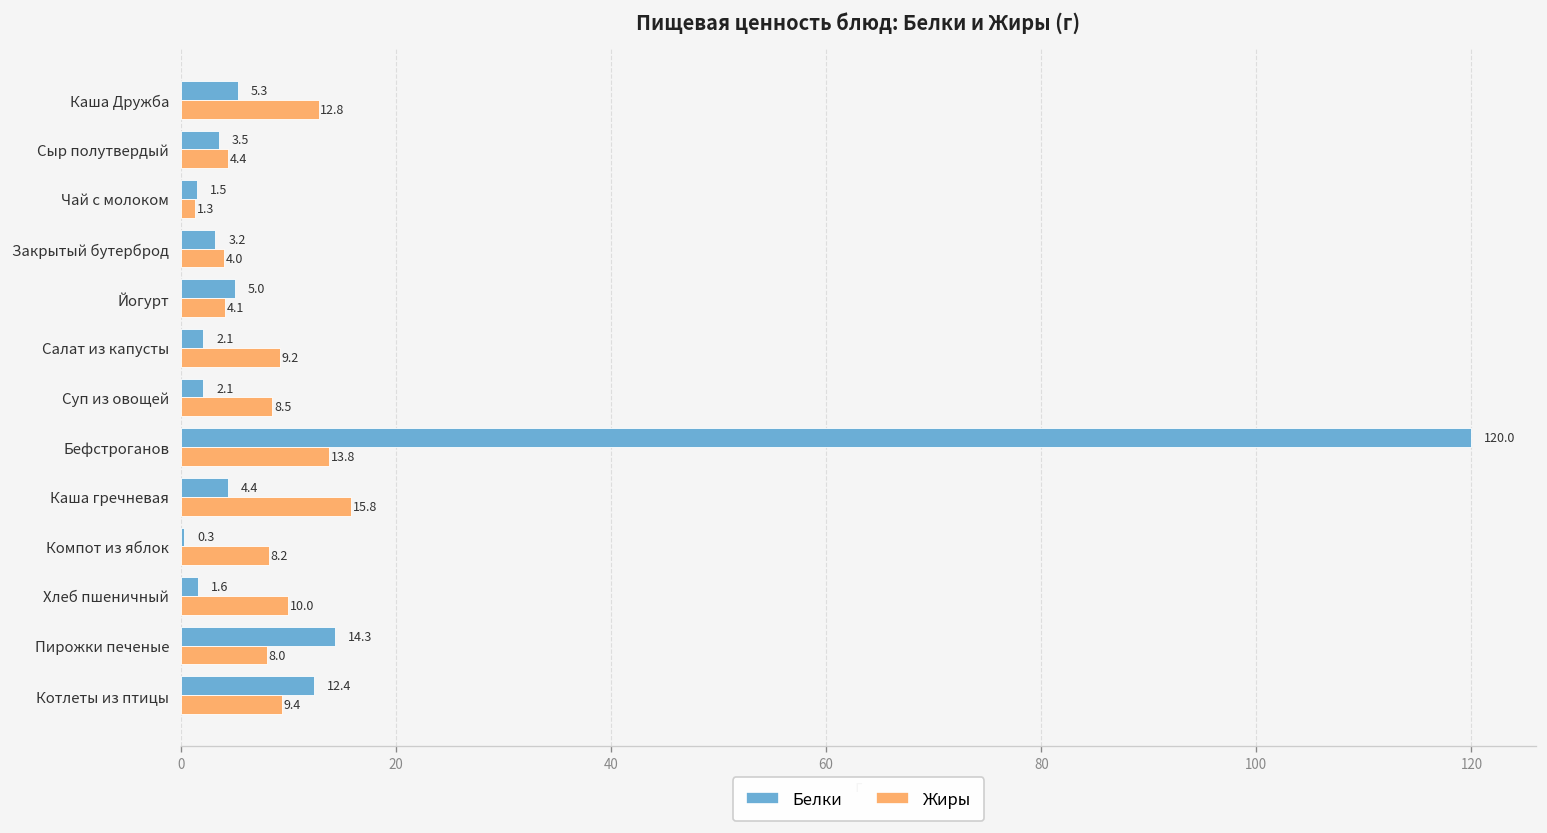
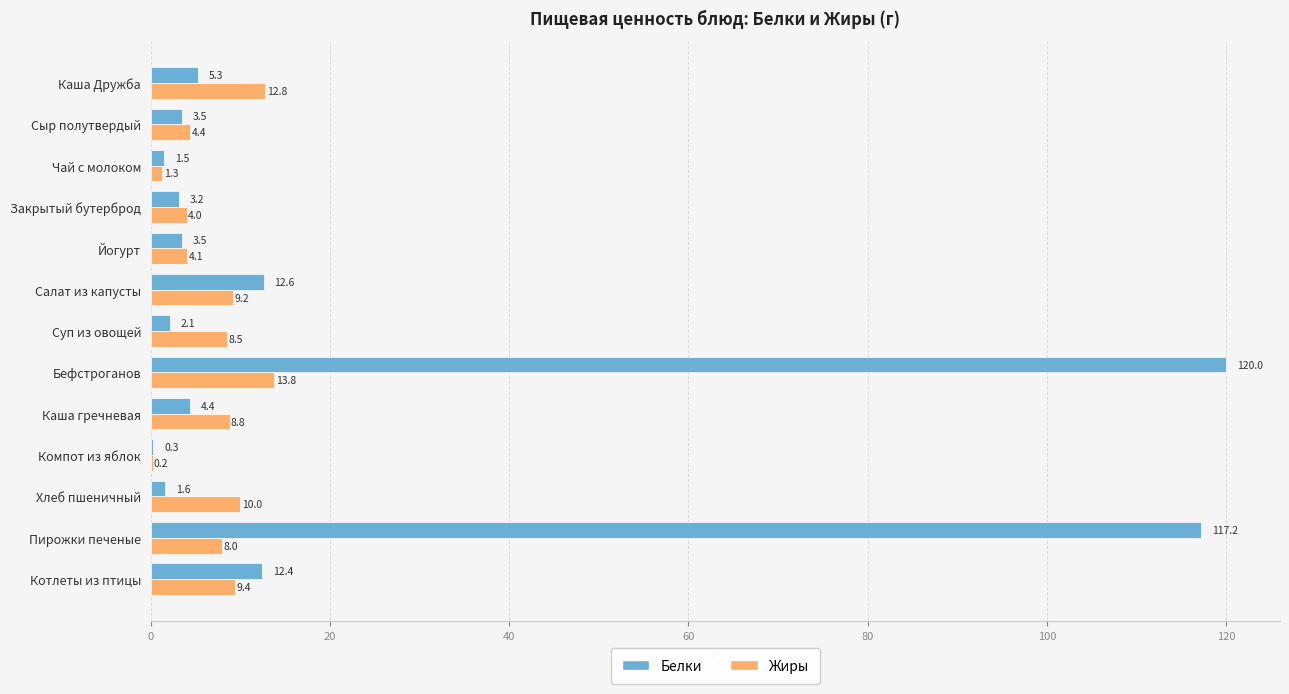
Белки, Йогурт: 5.0 -> 3.5
Белки, Салат из капусты: 2.1 -> 12.6
Жиры, Каша гречневая: 15.8 -> 8.8
Жиры, Компот из яблок: 8.2 -> 0.2
Белки, Пирожки печеные: 14.3 -> 117.2
